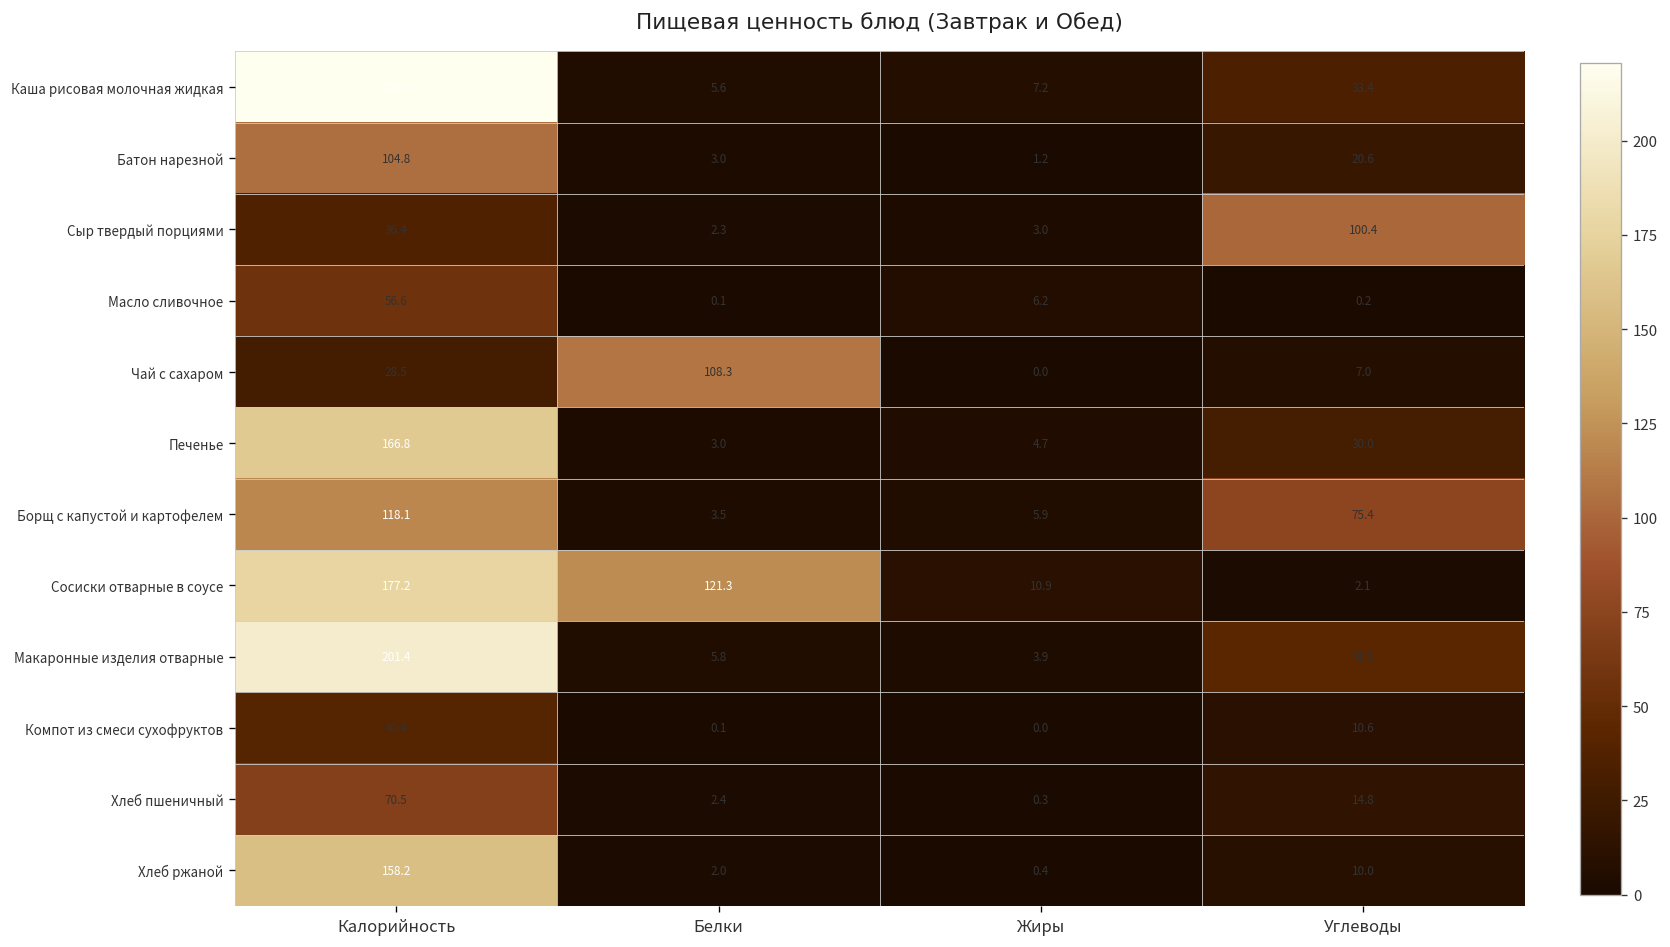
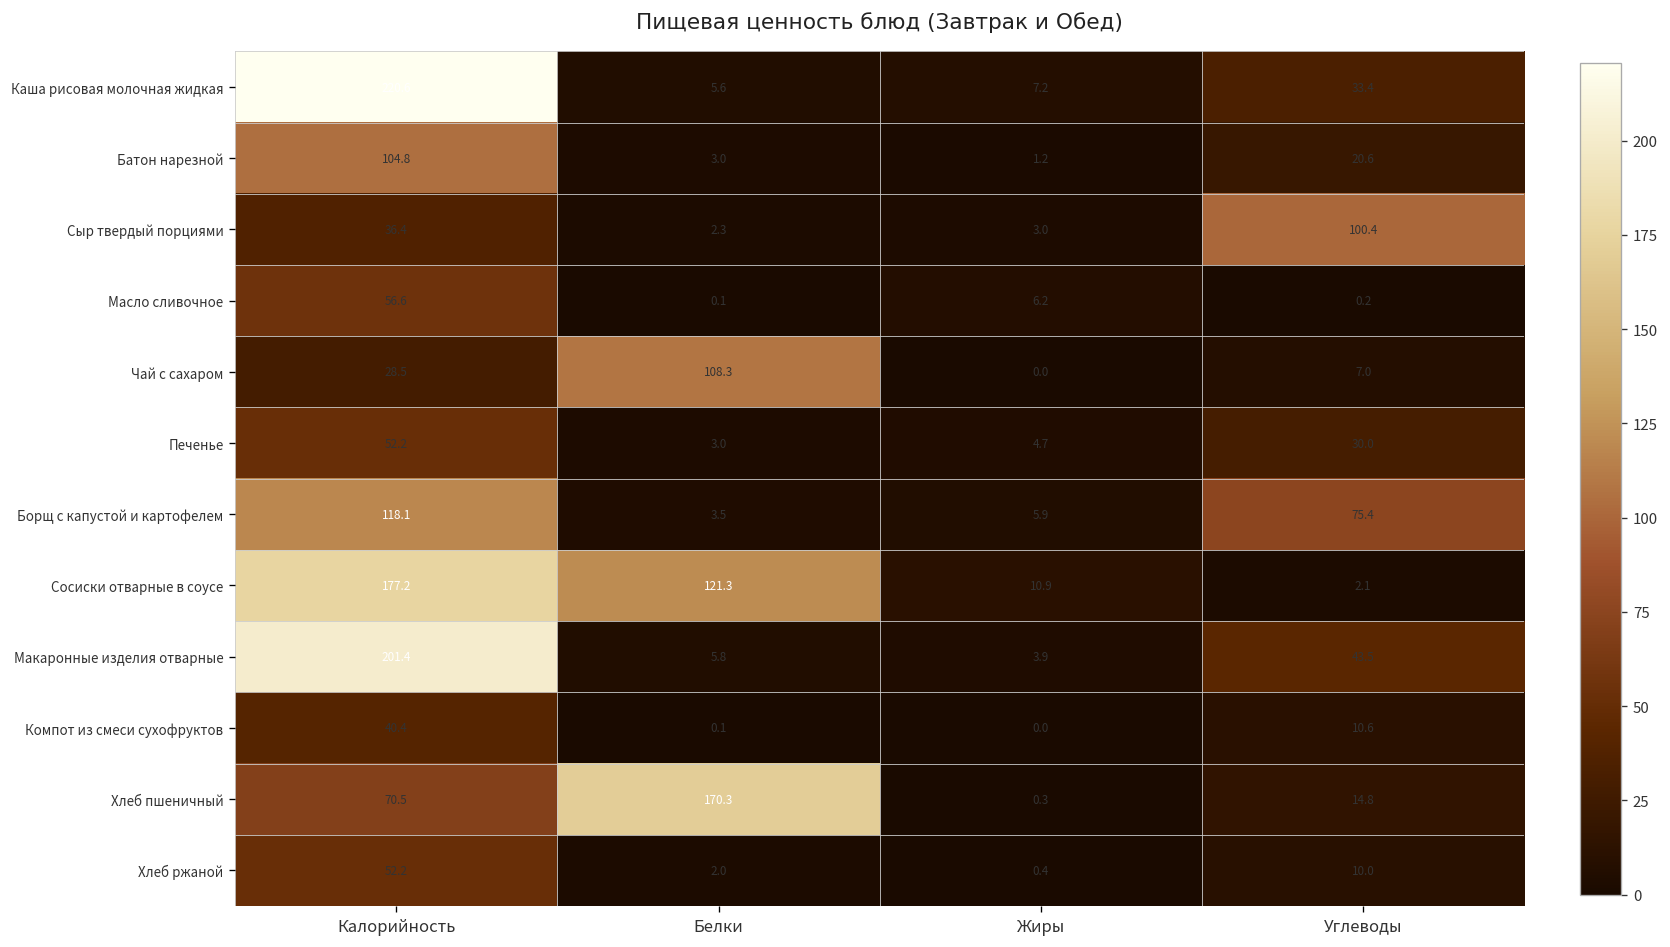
Печенье, Калорийность: 166.8 -> 52.2
Хлеб пшеничный, Белки: 2.4 -> 170.3
Хлеб ржаной, Калорийность: 158.2 -> 52.2
